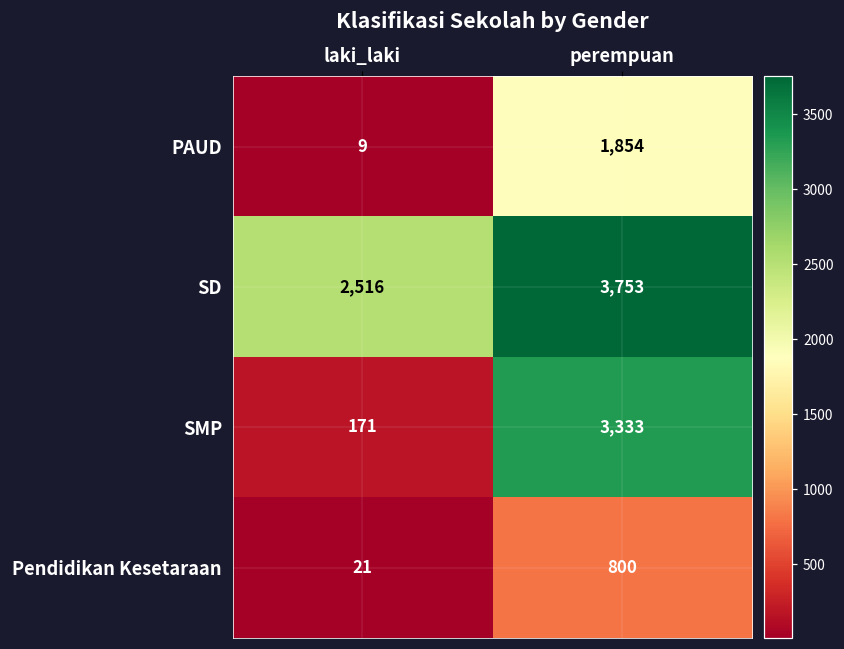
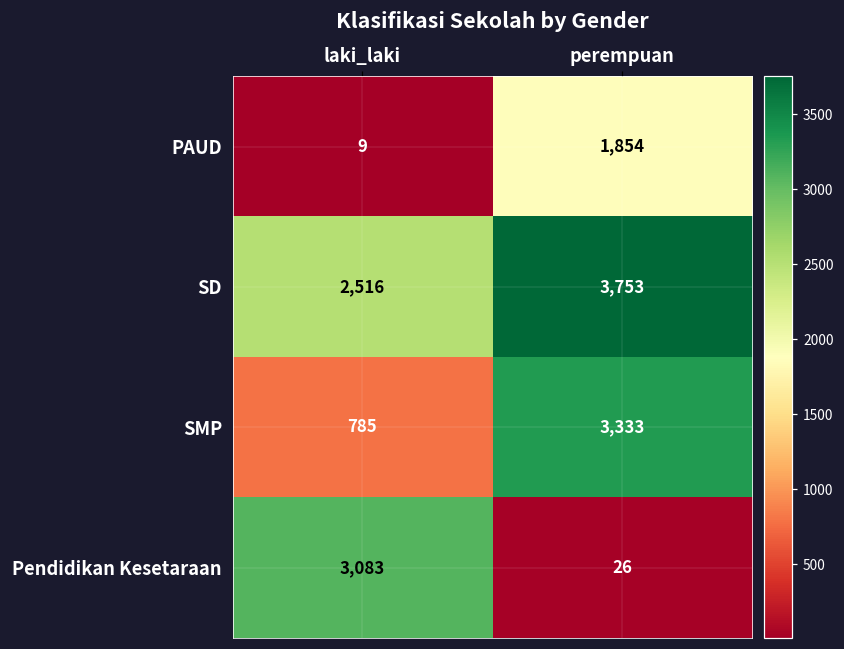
SMP, laki_laki: 171 -> 785
Pendidikan Kesetaraan, laki_laki: 21 -> 3,083
Pendidikan Kesetaraan, perempuan: 800 -> 26
